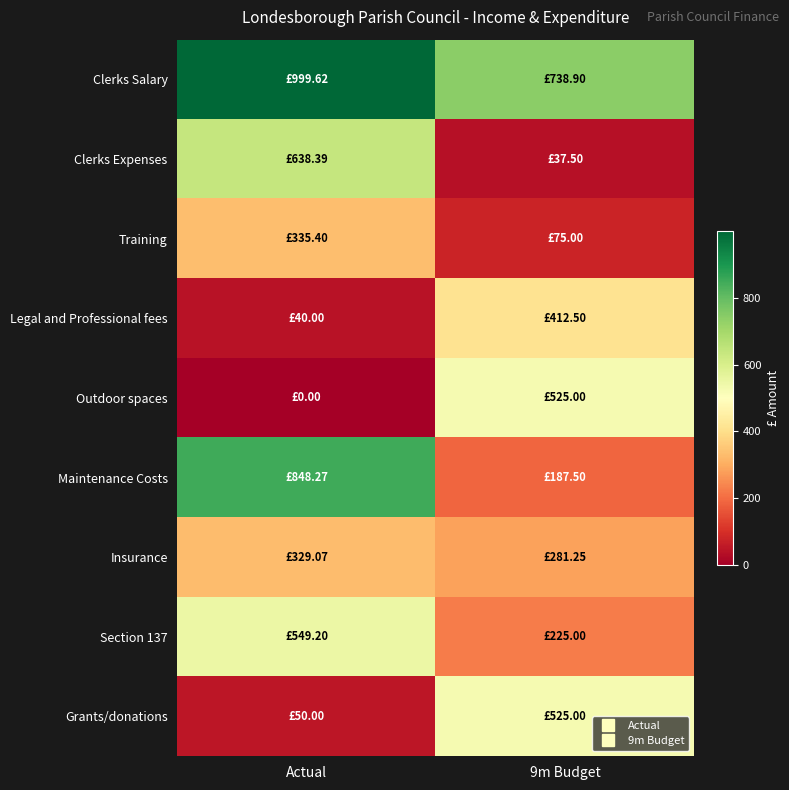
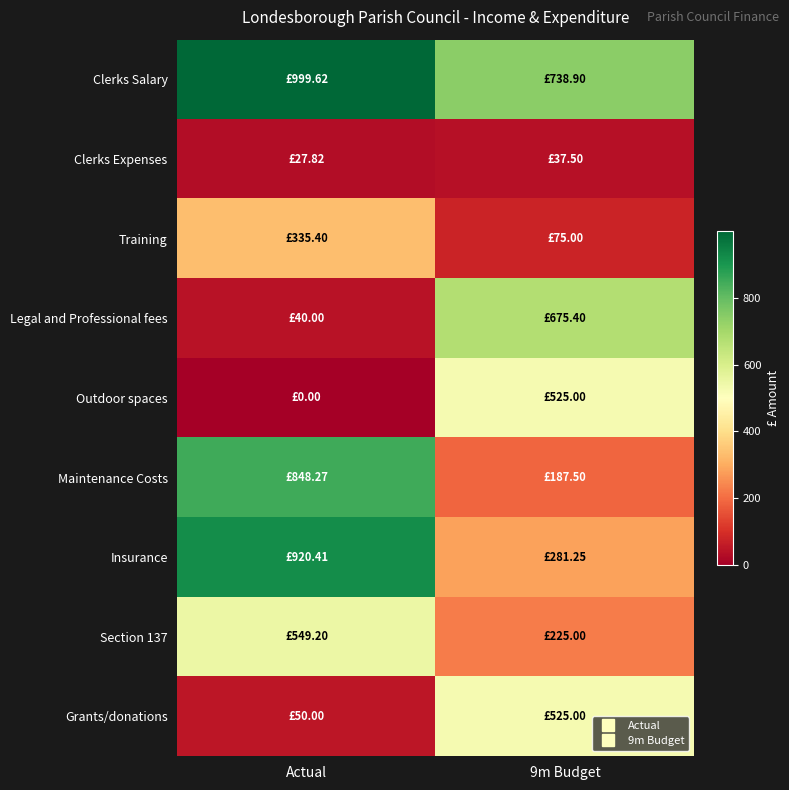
Clerks Expenses, Actual: £638.39 -> £27.82
Legal and Professional fees, 9m Budget: £412.50 -> £675.40
Insurance, Actual: £329.07 -> £920.41
